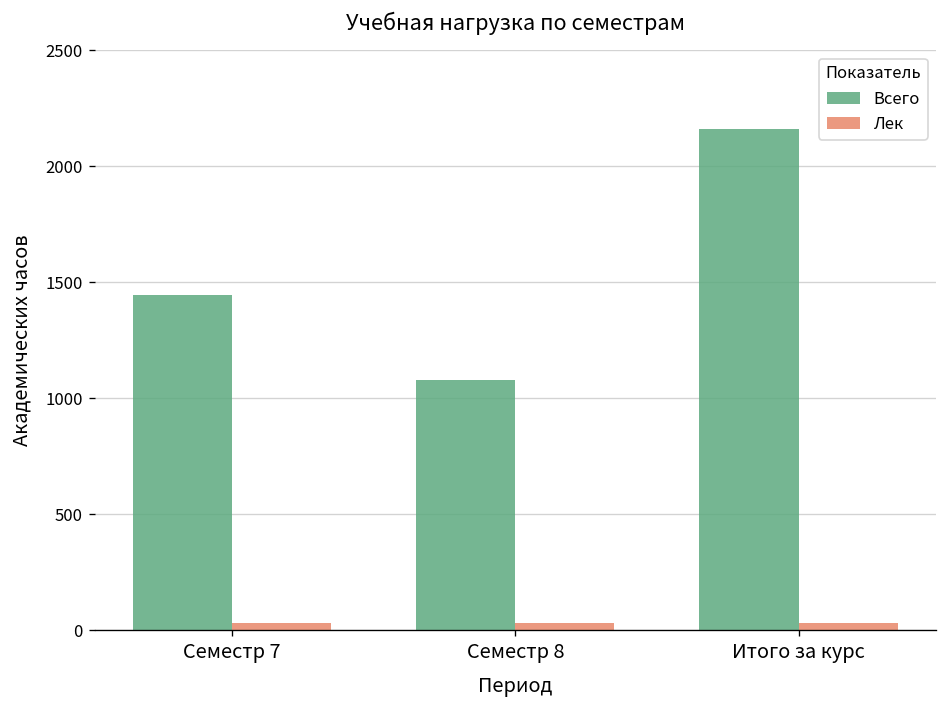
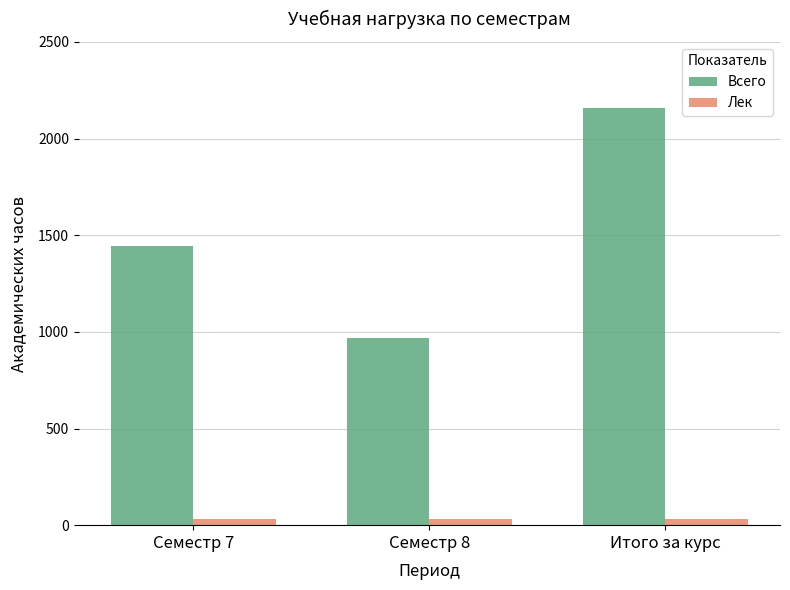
Всего, Семестр 8: 1080 -> 970
